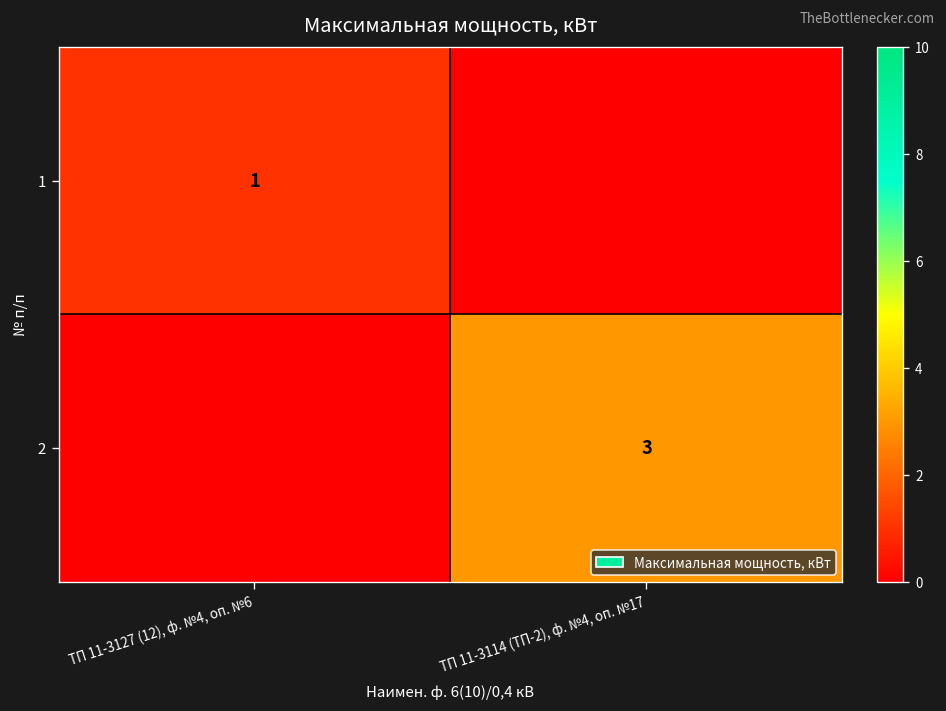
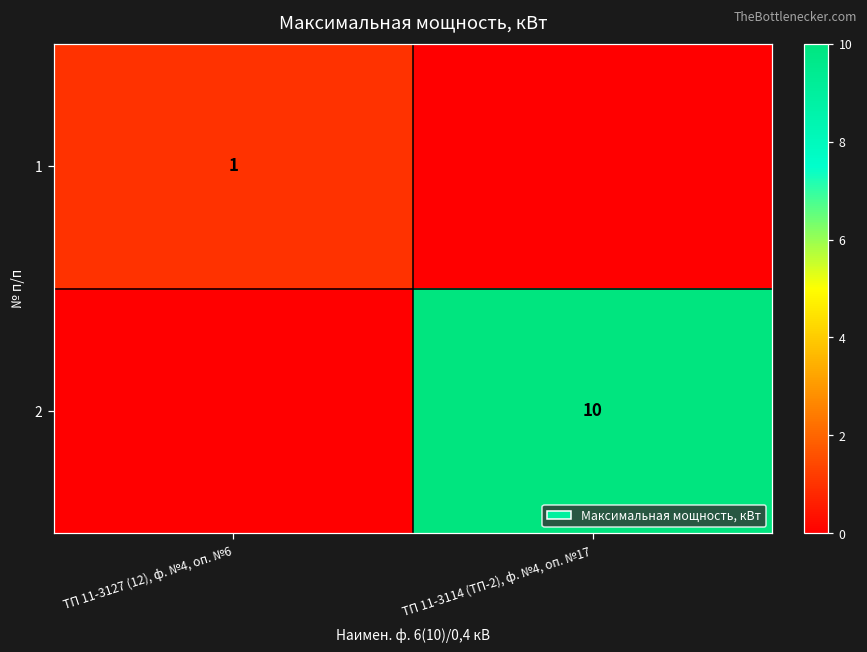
2, ТП 11-3114 (ТП-2), ф. №4, оп. №17: 3 -> 10
